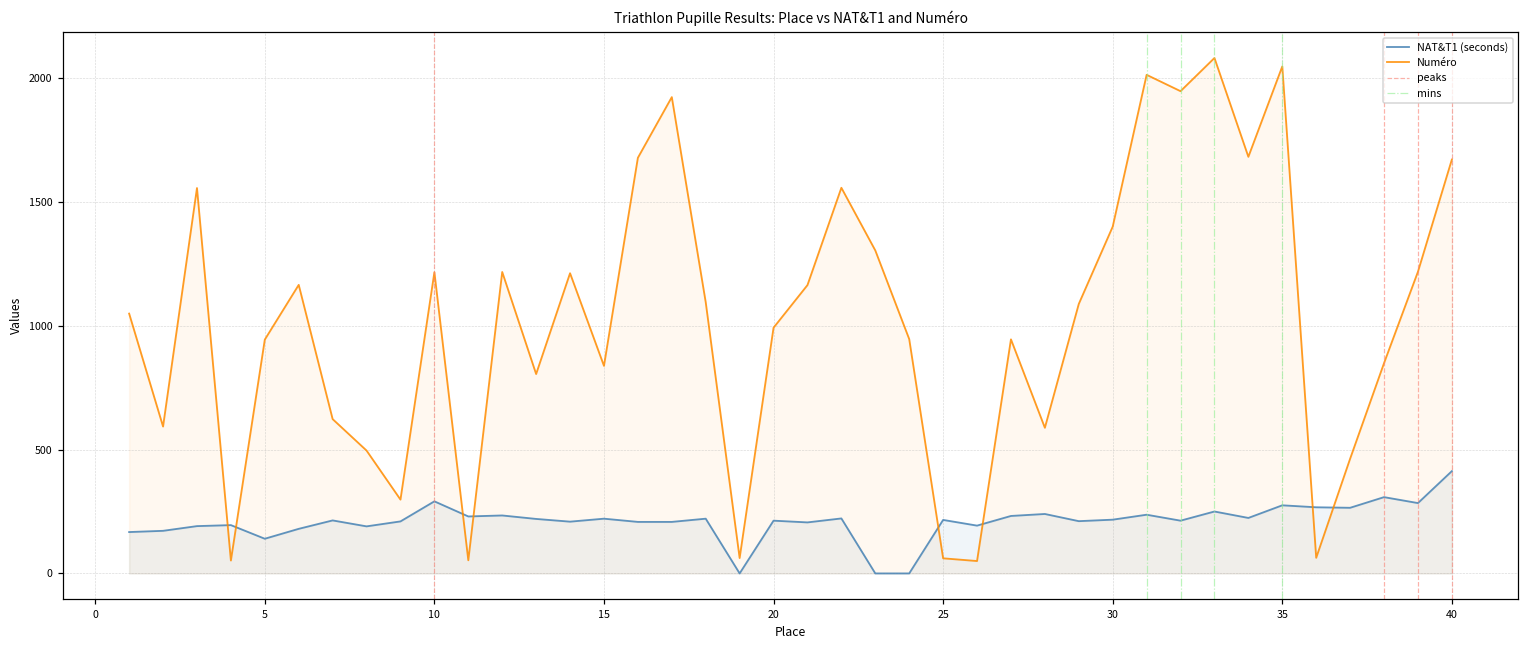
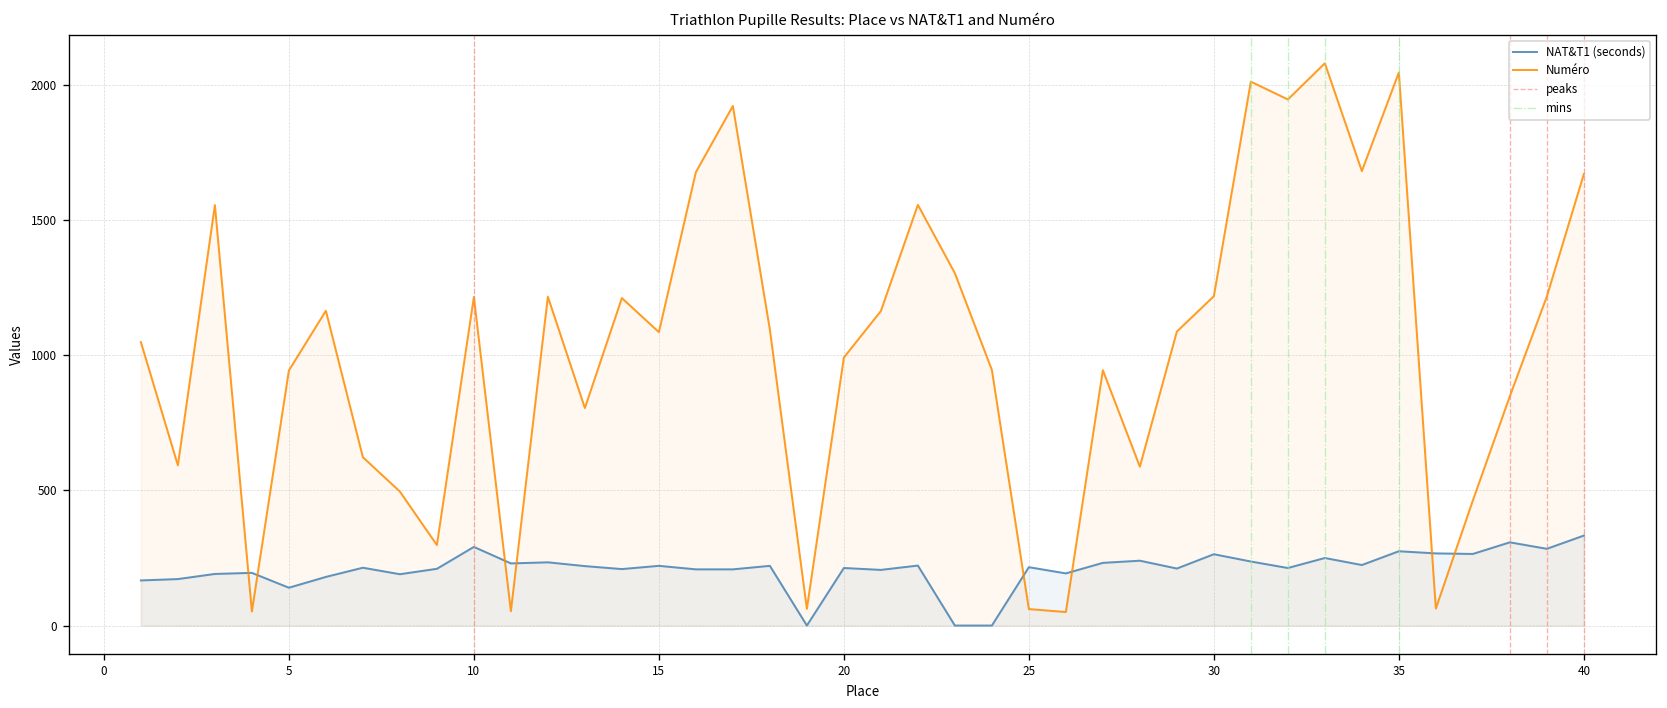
Numéro, 15: 840 -> 1090
NAT&T1 (seconds), 30: 220 -> 260
Numéro, 30: 1400 -> 1220
NAT&T1 (seconds), 40: 410 -> 330
